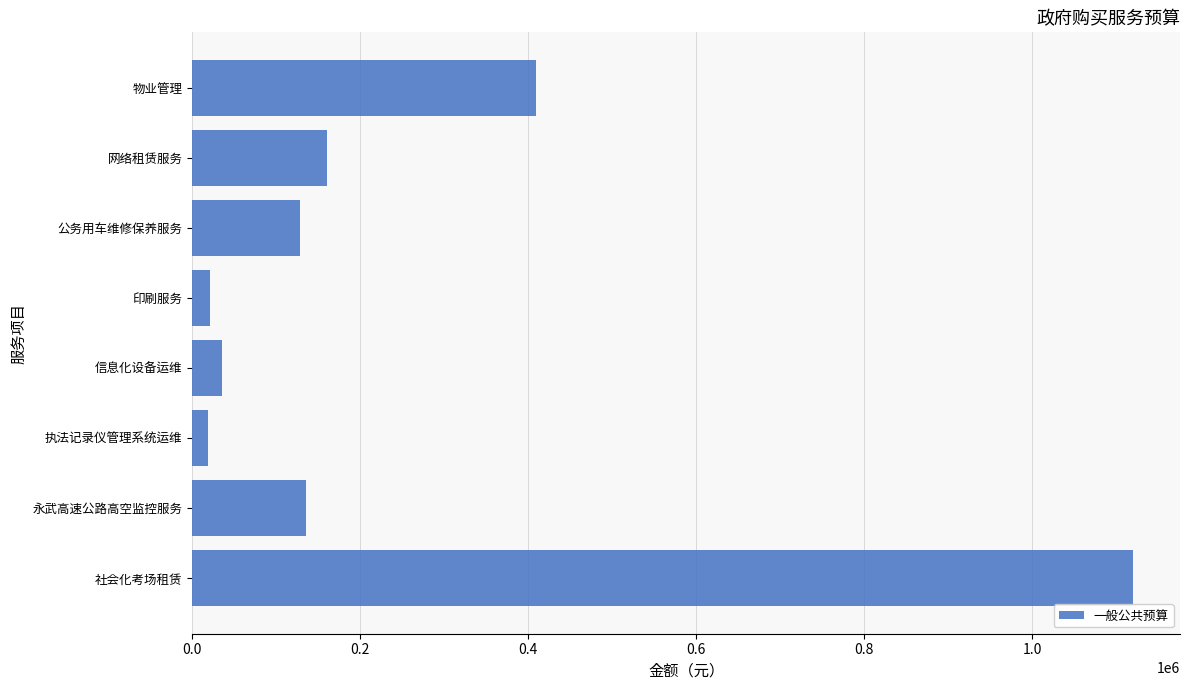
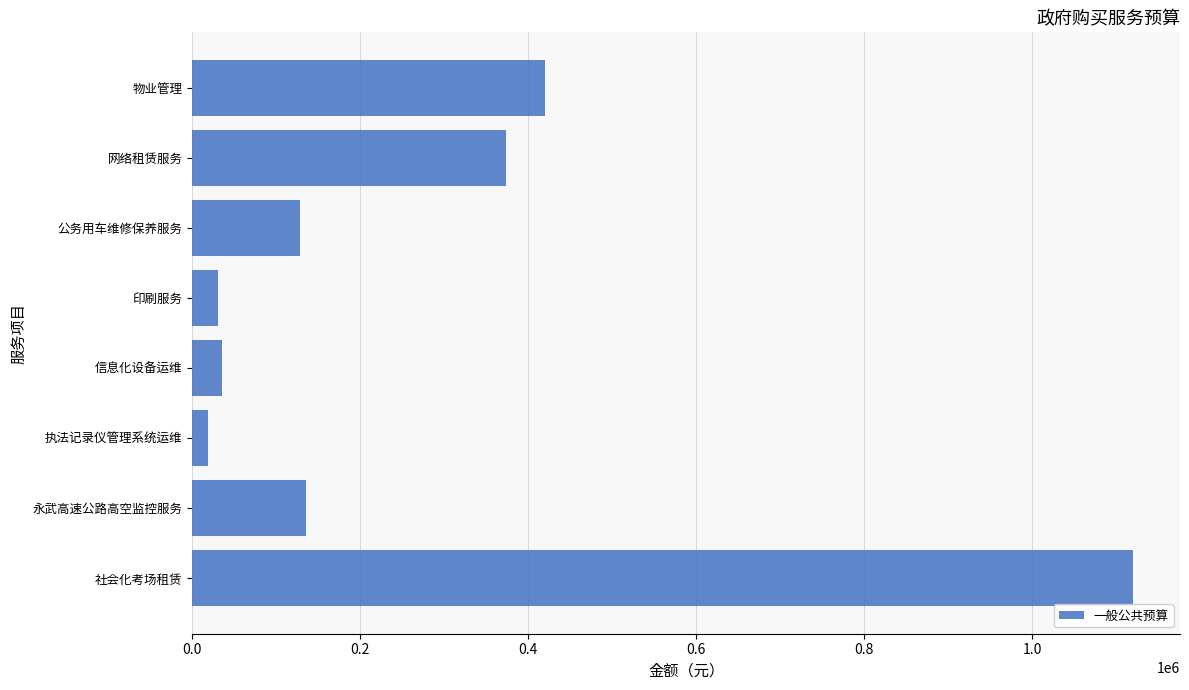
物业管理: 410000 -> 420000
网络租赁服务: 160000 -> 370000
印刷服务: 20000 -> 30000
